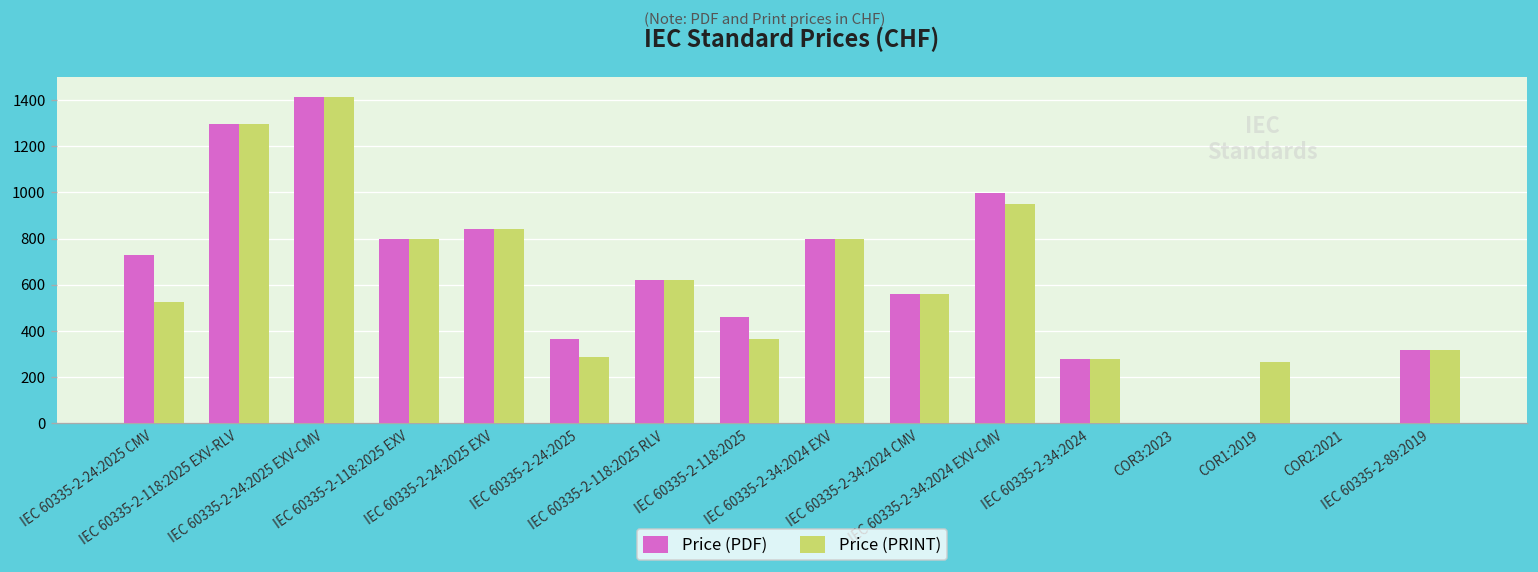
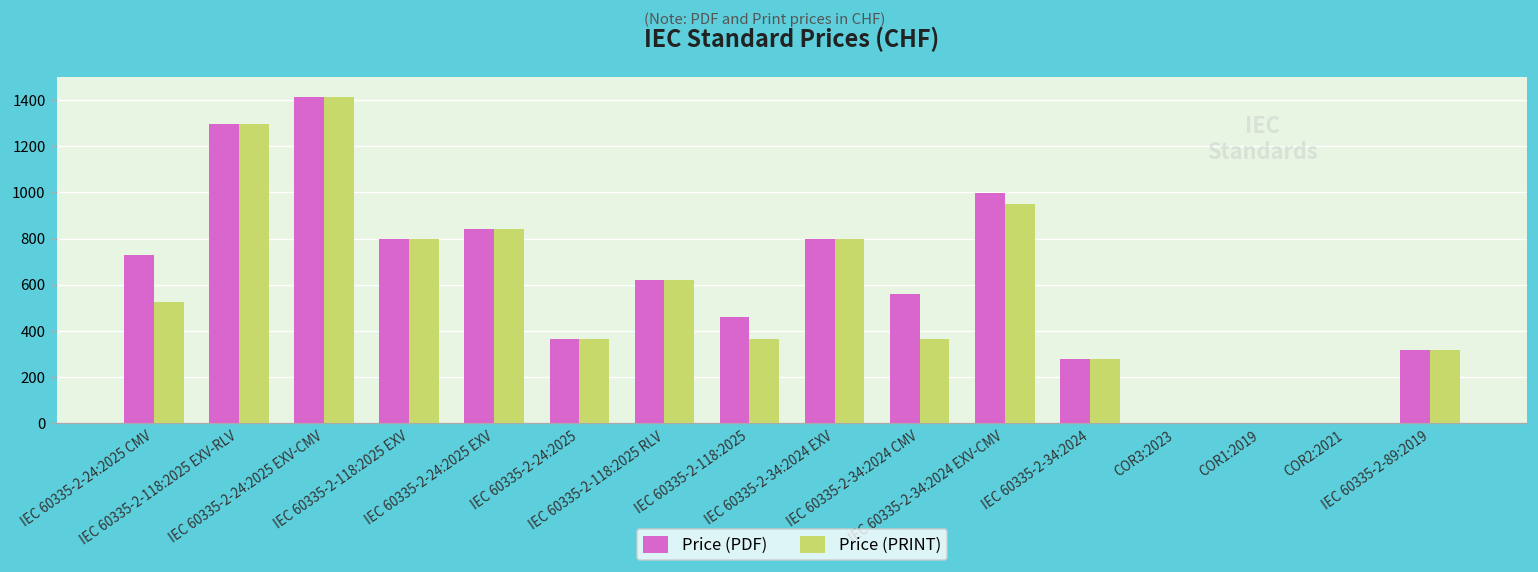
Price (PRINT), IEC 60335-2-24:2025: 290 -> 370
Price (PRINT), IEC 60335-2-34:2024 CMV: 560 -> 360
Price (PRINT), COR1:2019: 270 -> 0
